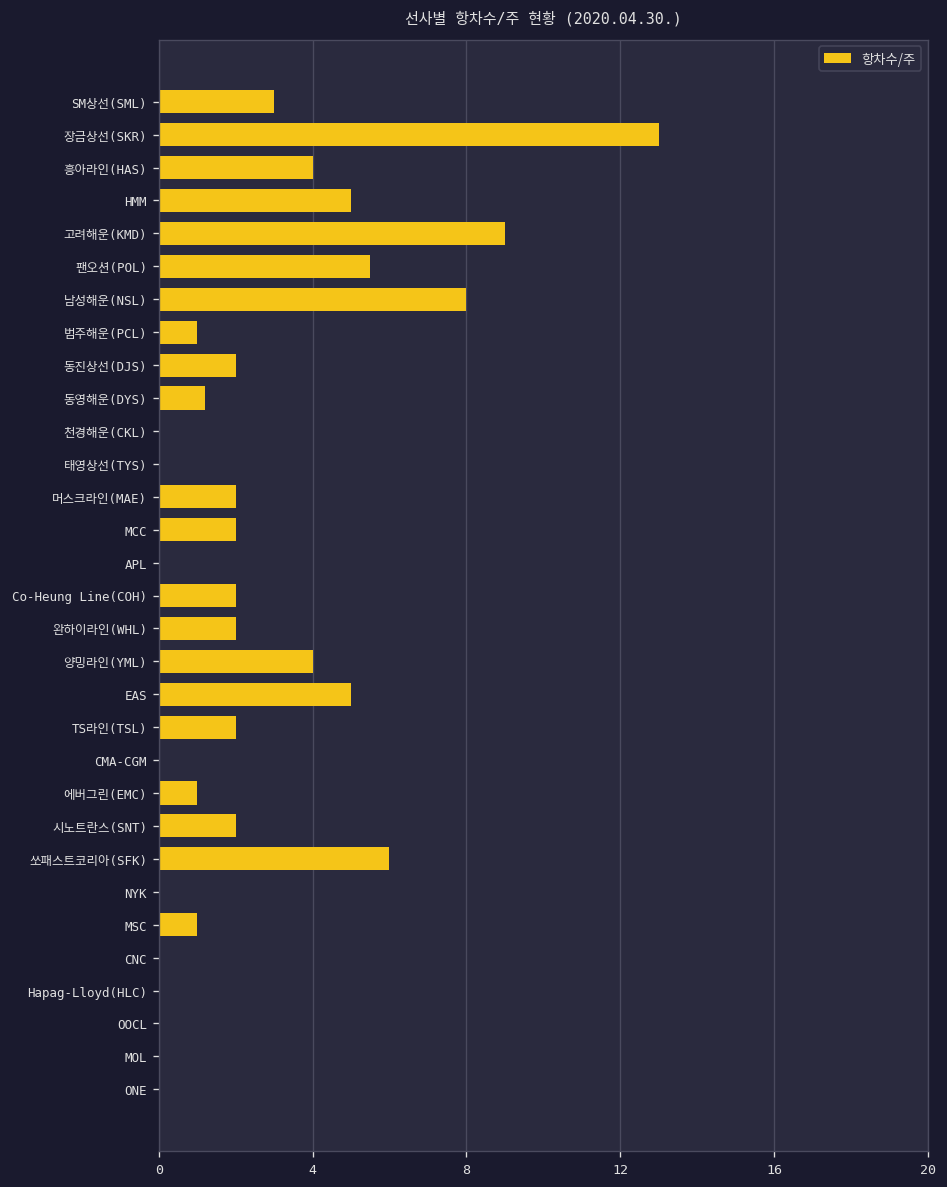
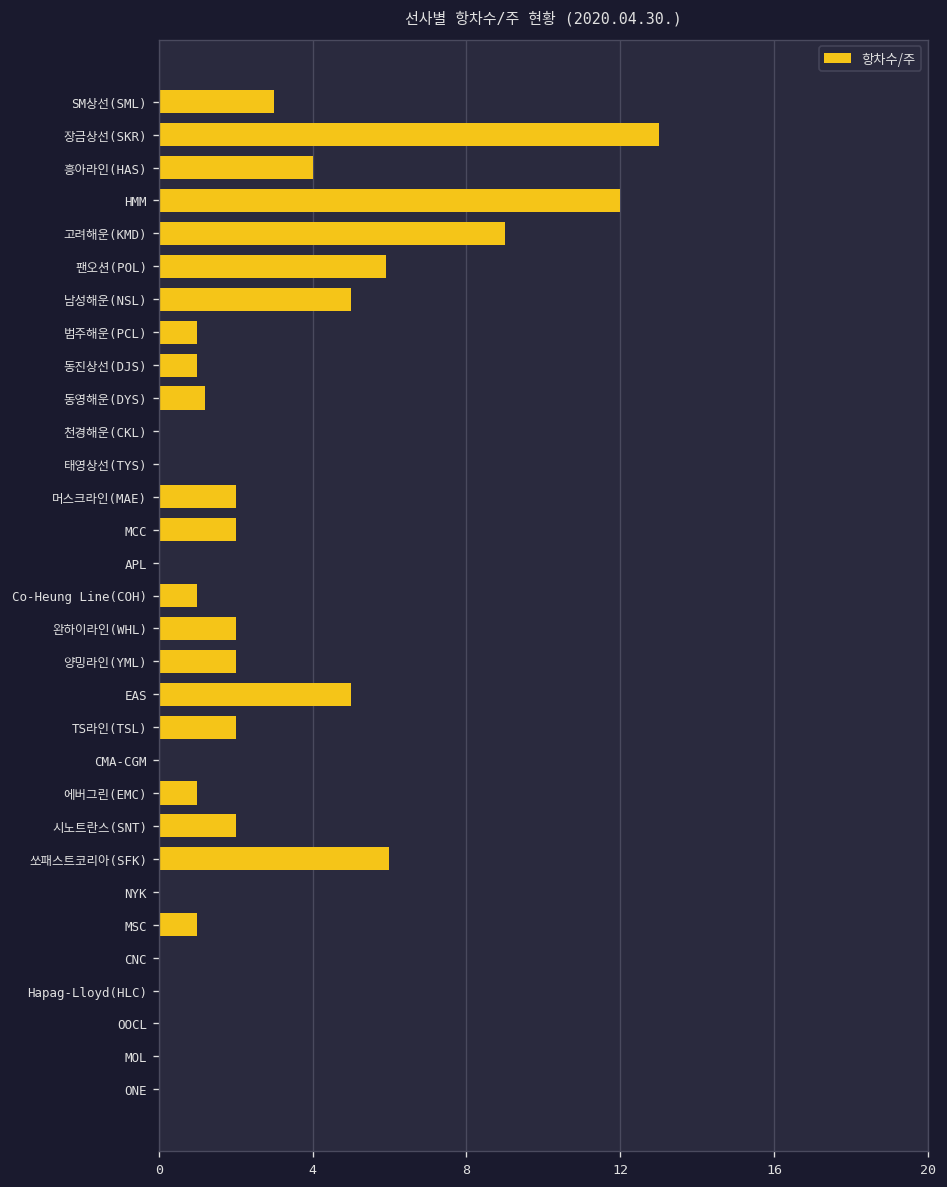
HMM: 5 -> 12
팬오션(POL): 5.5 -> 5.9
남성해운(NSL): 8 -> 5
동진상선(DJS): 2 -> 1
Co-Heung Line(COH): 2 -> 1
양밍라인(YML): 4 -> 2
